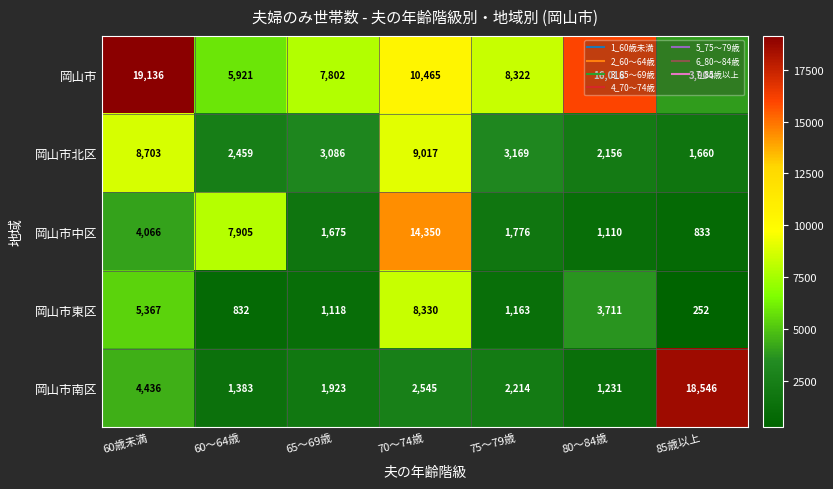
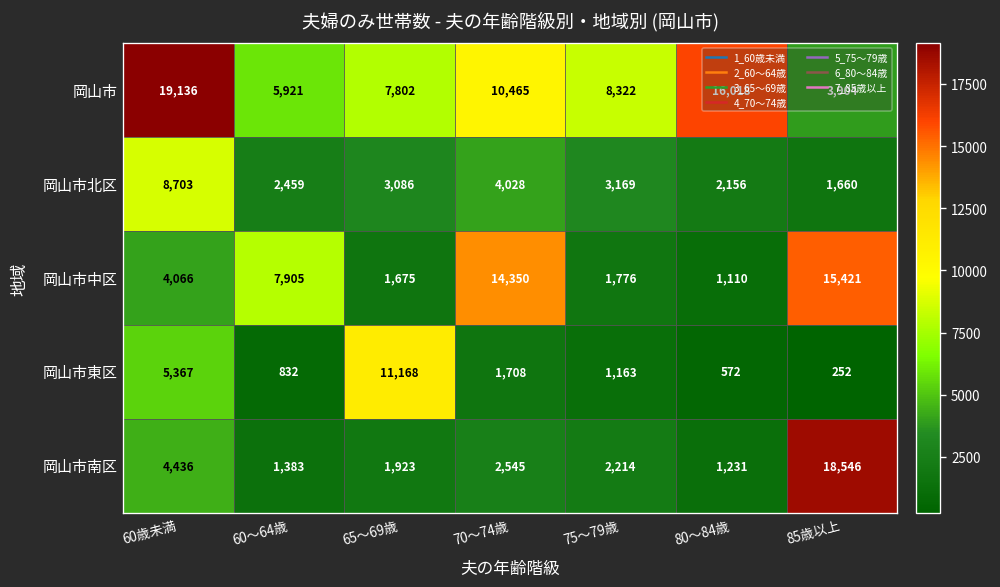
岡山市北区, 70～74歳: 9,017 -> 4,028
岡山市中区, 85歳以上: 833 -> 15,421
岡山市東区, 65～69歳: 1,118 -> 11,168
岡山市東区, 70～74歳: 8,330 -> 1,708
岡山市東区, 80～84歳: 3,711 -> 572
